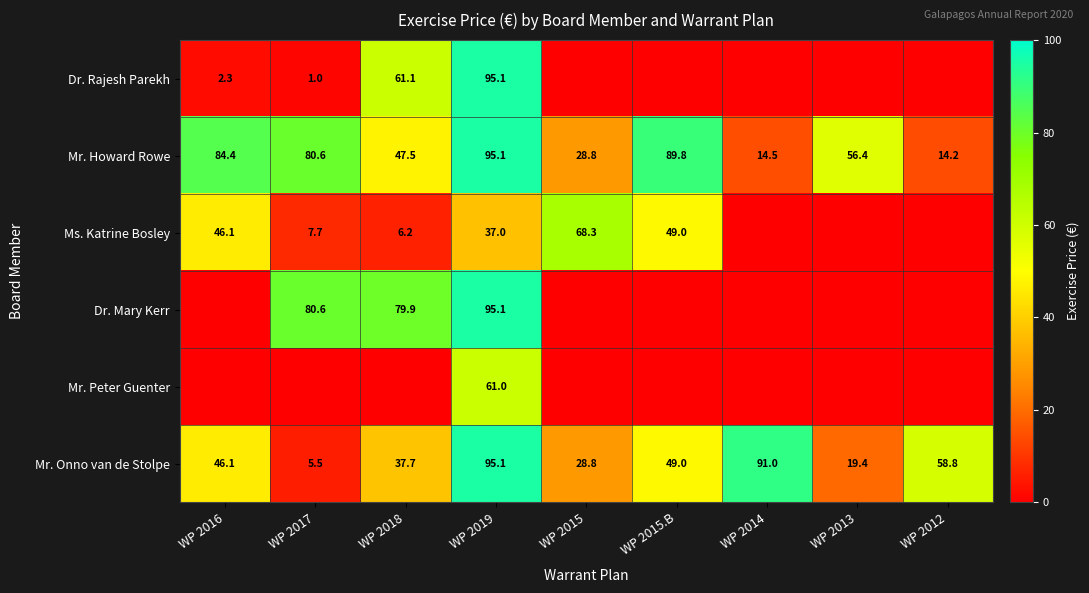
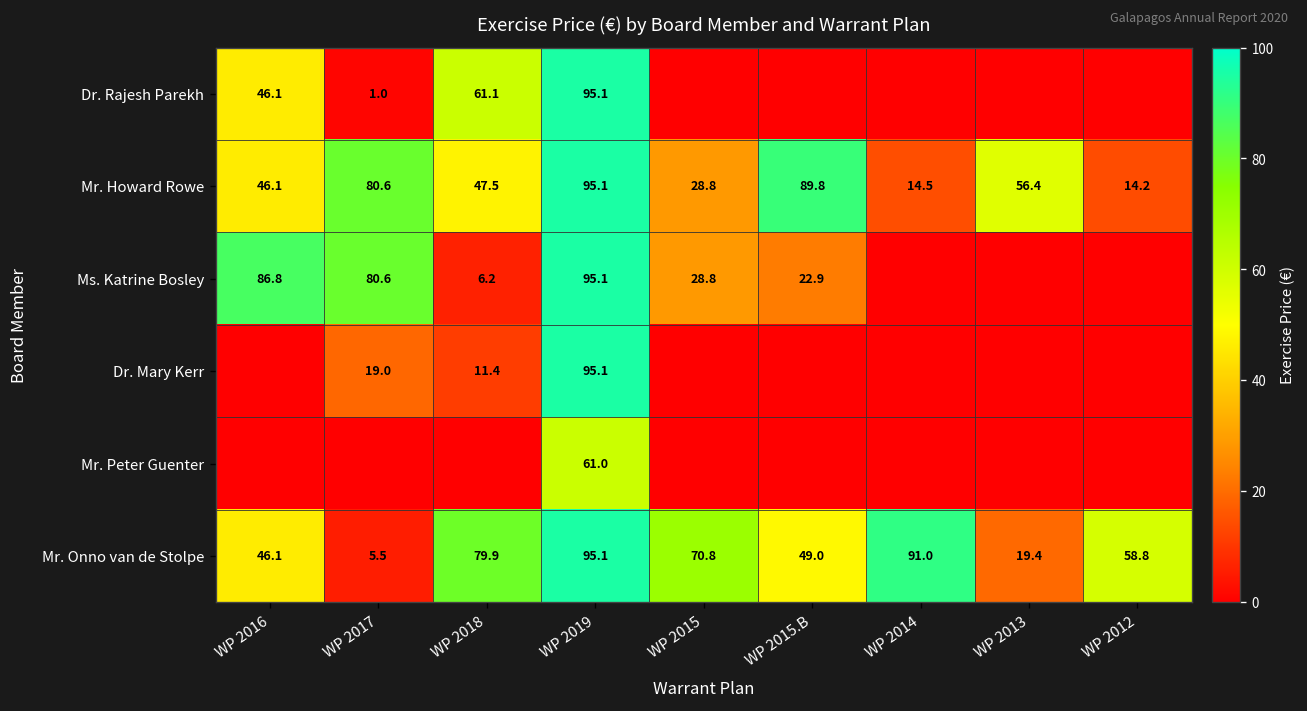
Dr. Rajesh Parekh, WP 2016: 2.3 -> 46.1
Mr. Howard Rowe, WP 2016: 84.4 -> 46.1
Ms. Katrine Bosley, WP 2016: 46.1 -> 86.8
Ms. Katrine Bosley, WP 2017: 7.7 -> 80.6
Ms. Katrine Bosley, WP 2019: 37.0 -> 95.1
Ms. Katrine Bosley, WP 2015: 68.3 -> 28.8
Ms. Katrine Bosley, WP 2015.B: 49.0 -> 22.9
Dr. Mary Kerr, WP 2017: 80.6 -> 19.0
Dr. Mary Kerr, WP 2018: 79.9 -> 11.4
Mr. Onno van de Stolpe, WP 2018: 37.7 -> 79.9
Mr. Onno van de Stolpe, WP 2015: 28.8 -> 70.8
